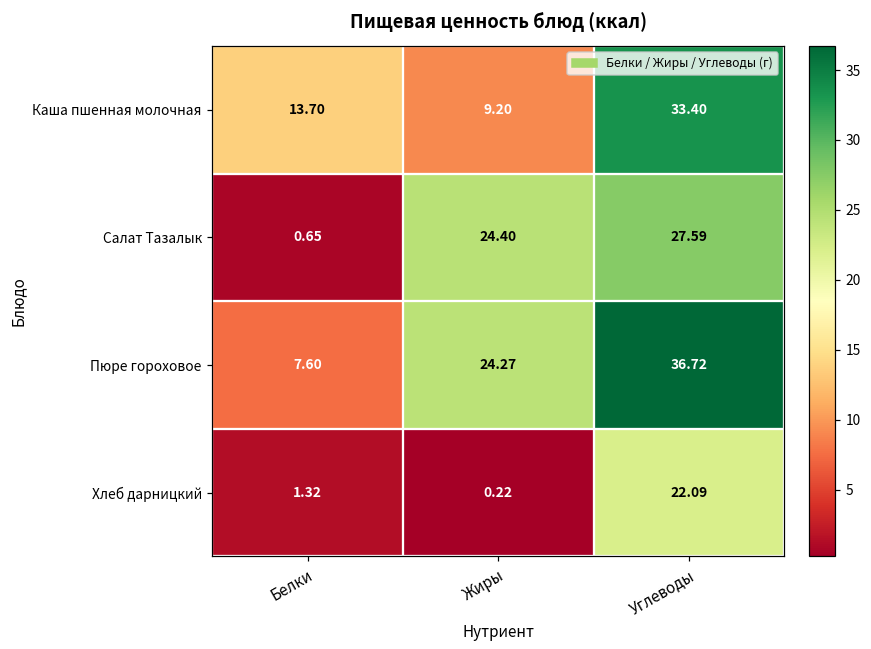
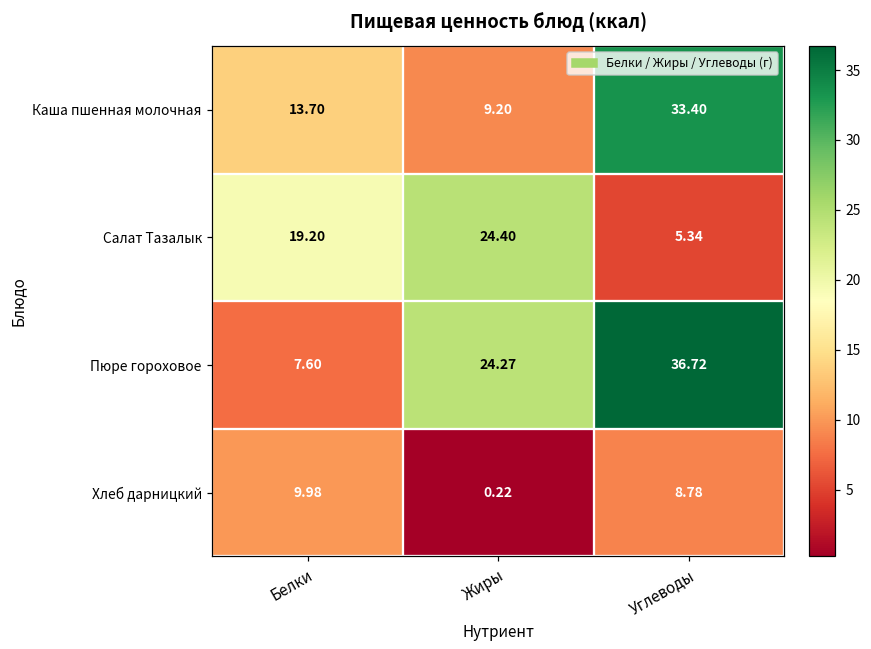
Салат Тазалык, Белки: 0.65 -> 19.20
Салат Тазалык, Углеводы: 27.59 -> 5.34
Хлеб дарницкий, Белки: 1.32 -> 9.98
Хлеб дарницкий, Углеводы: 22.09 -> 8.78
